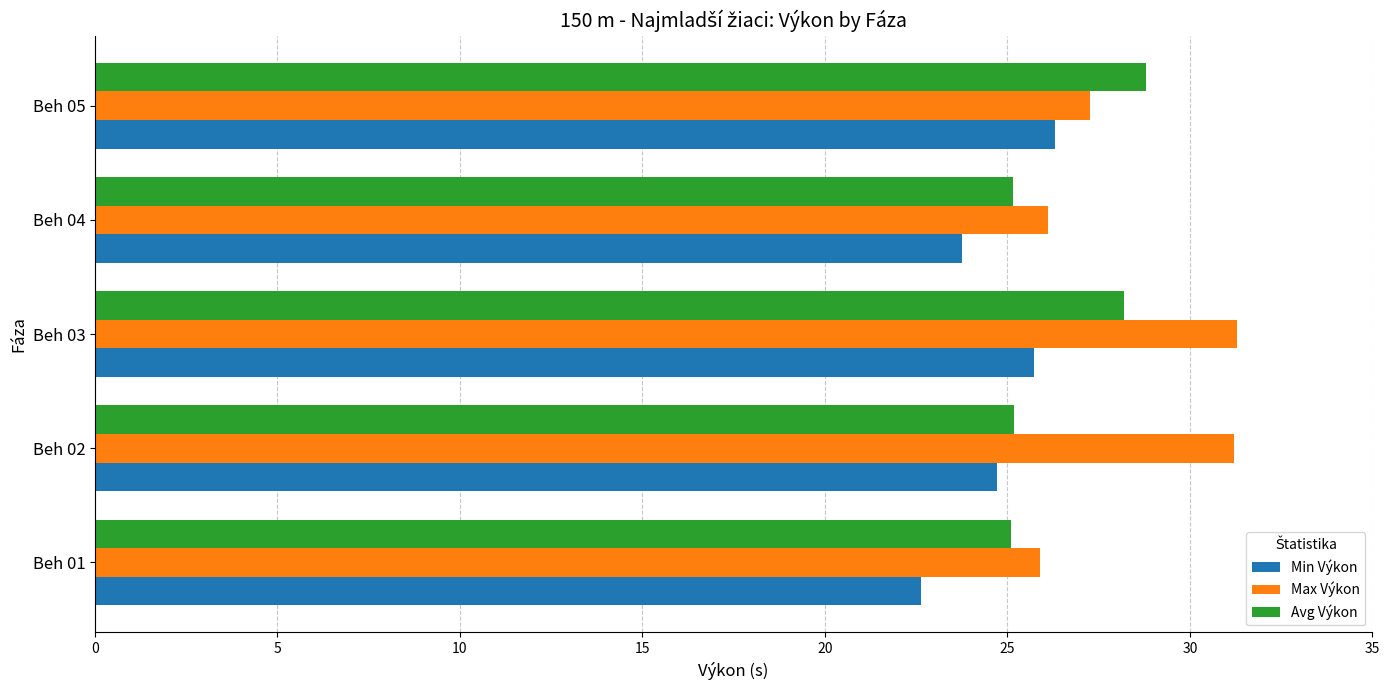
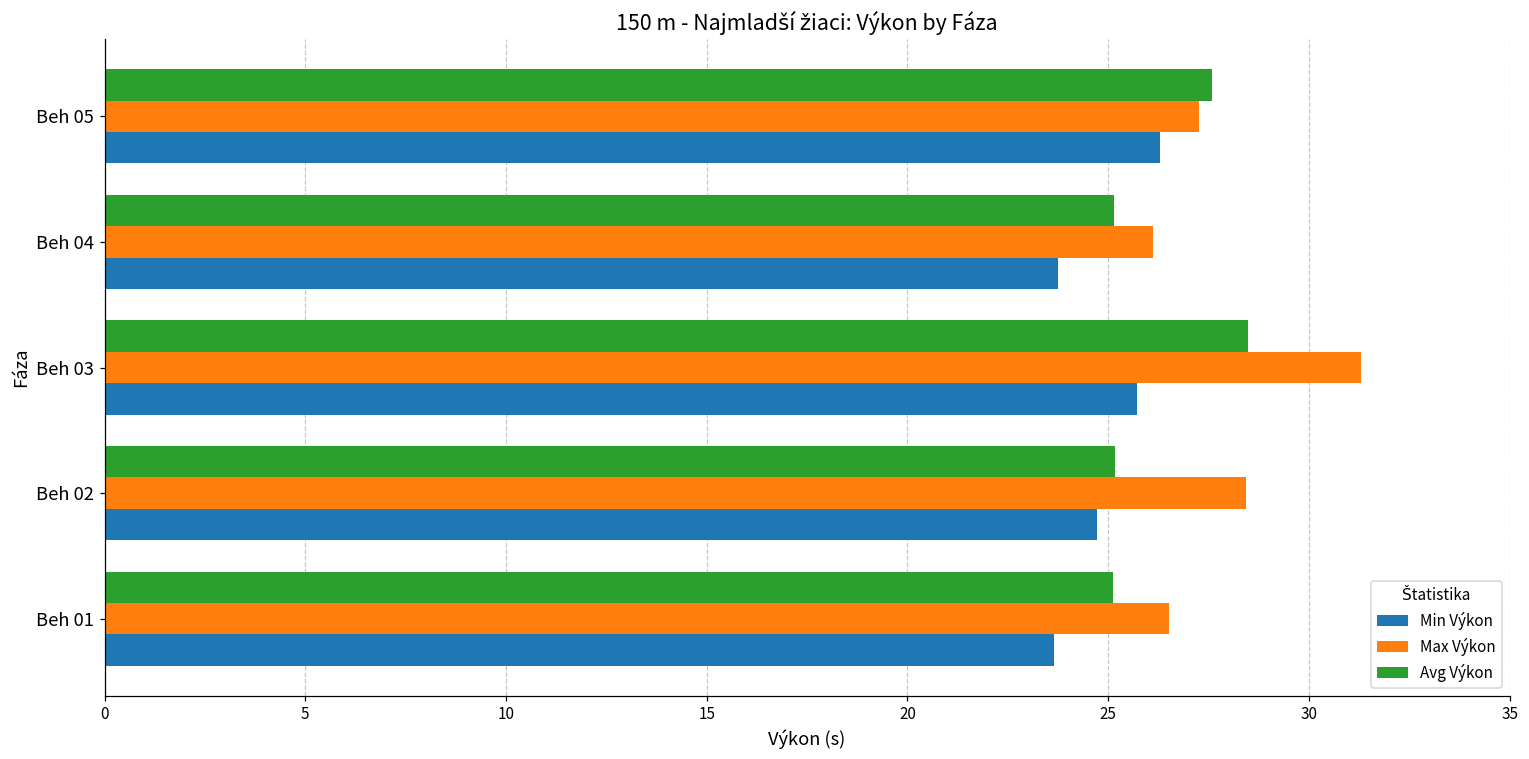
Avg Výkon, Beh 05: 28.8 -> 27.6
Avg Výkon, Beh 03: 28.2 -> 28.5
Max Výkon, Beh 02: 31.2 -> 28.4
Max Výkon, Beh 01: 25.9 -> 26.5
Min Výkon, Beh 01: 22.6 -> 23.7
